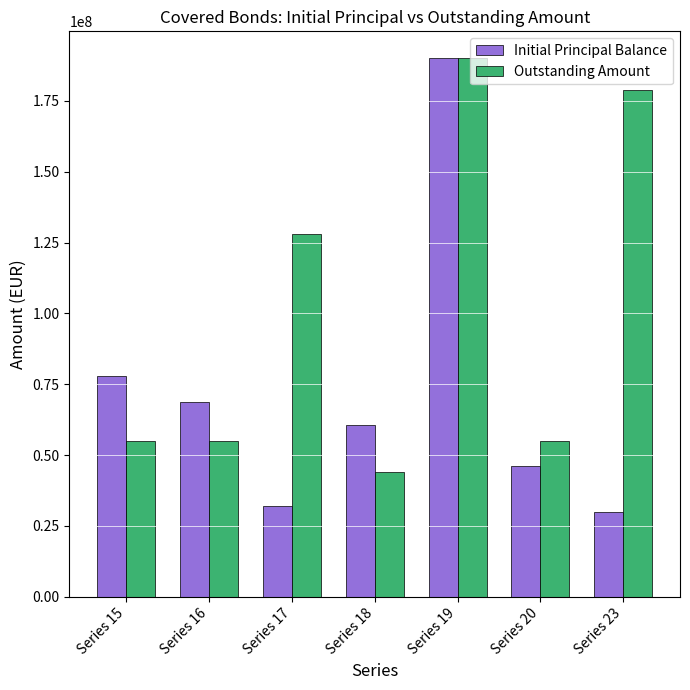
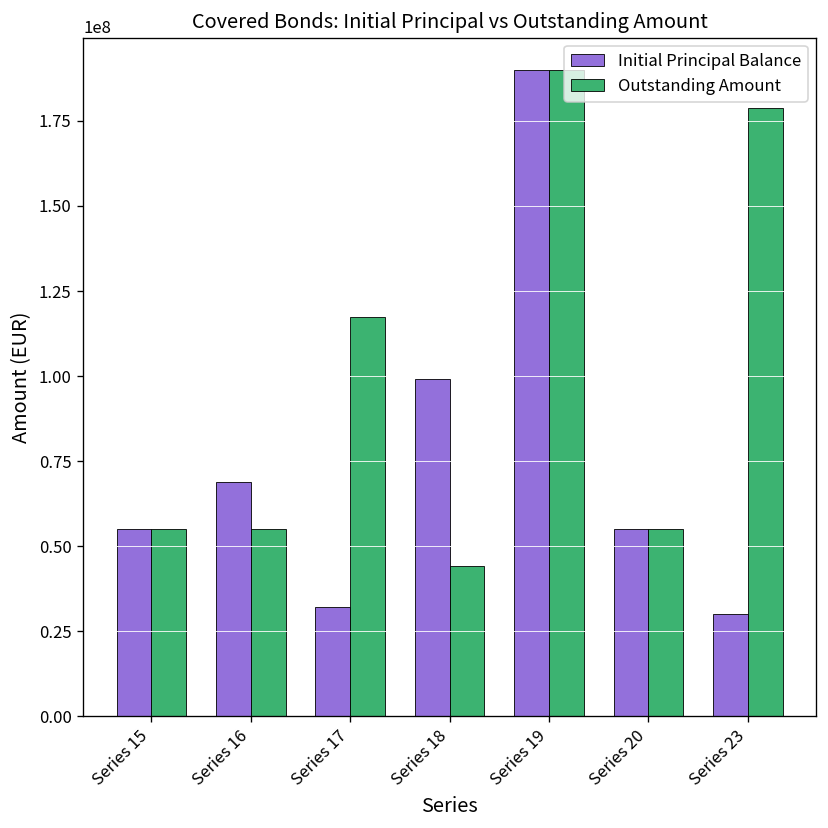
Initial Principal Balance, Series 15: 78000000 -> 55000000
Outstanding Amount, Series 17: 128000000 -> 118000000
Initial Principal Balance, Series 18: 61000000 -> 99000000
Initial Principal Balance, Series 20: 46000000 -> 55000000
